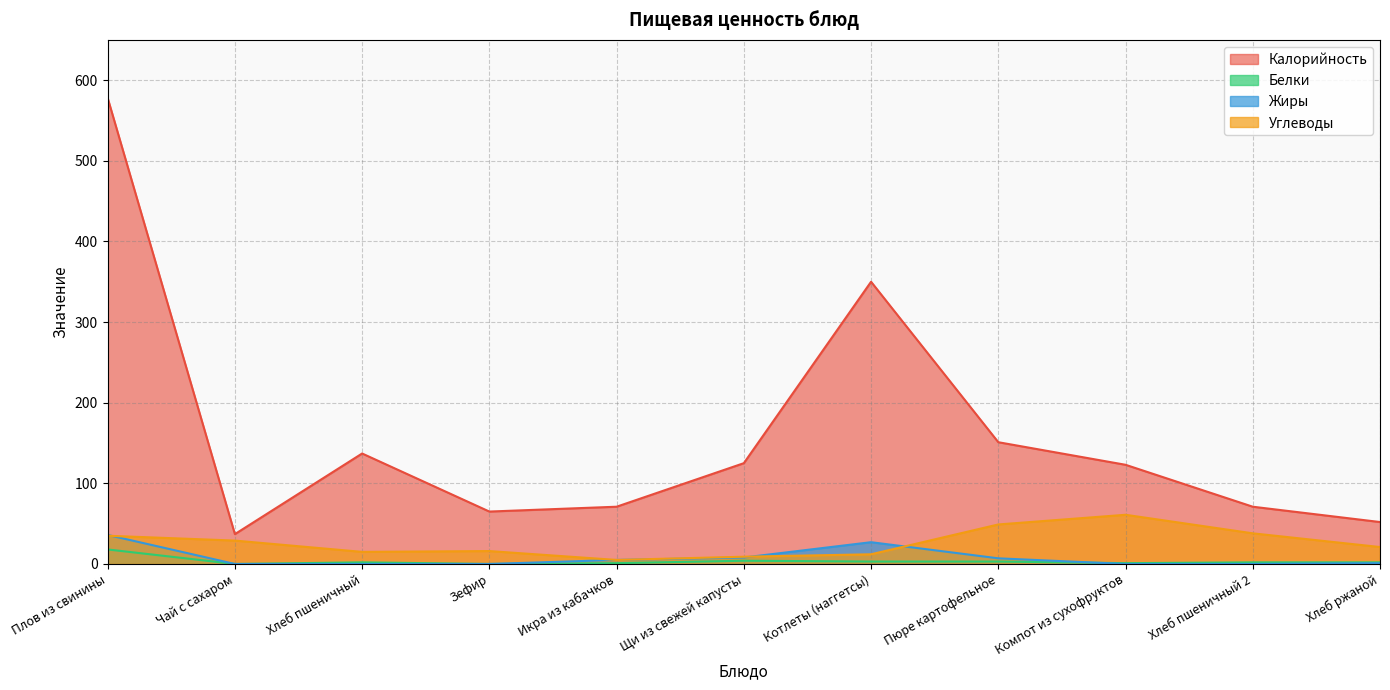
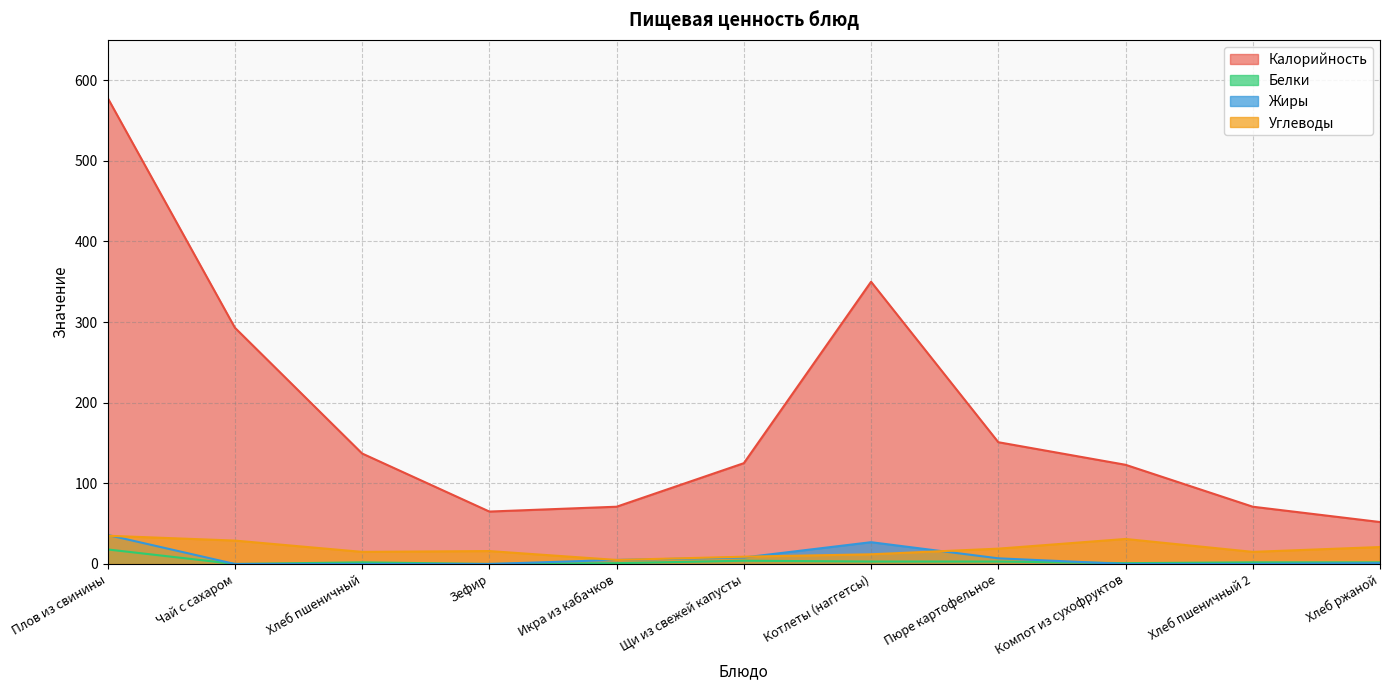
Калорийность, Чай с сахаром: 40 -> 290
Углеводы, Пюре картофельное: 50 -> 20
Углеводы, Компот из сухофруктов: 60 -> 30
Углеводы, Хлеб пшеничный 2: 40 -> 20
